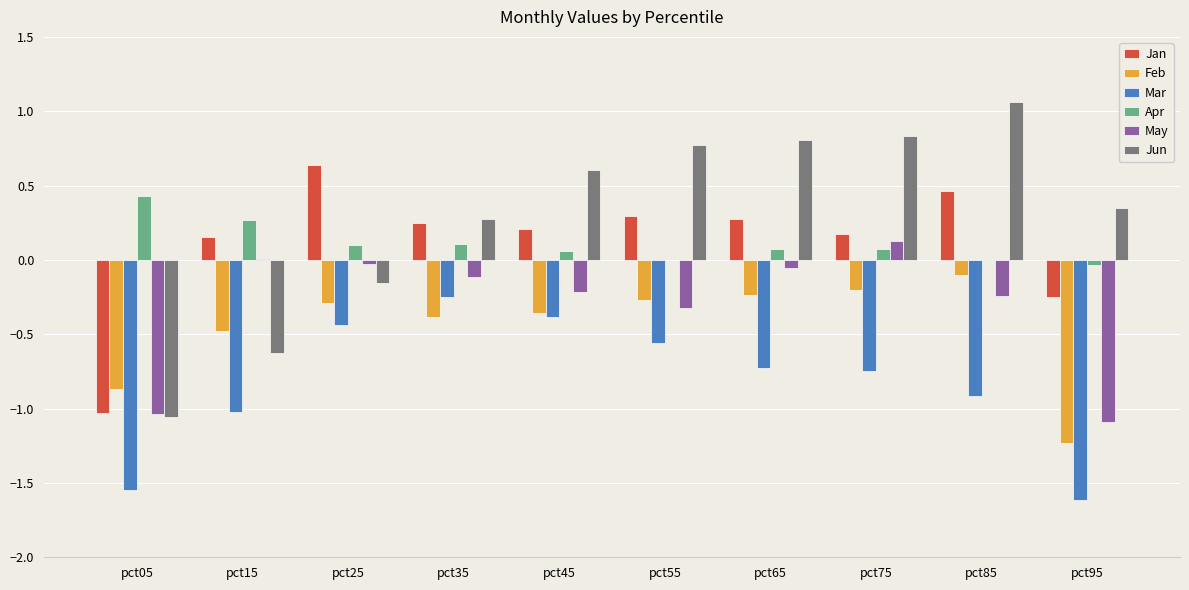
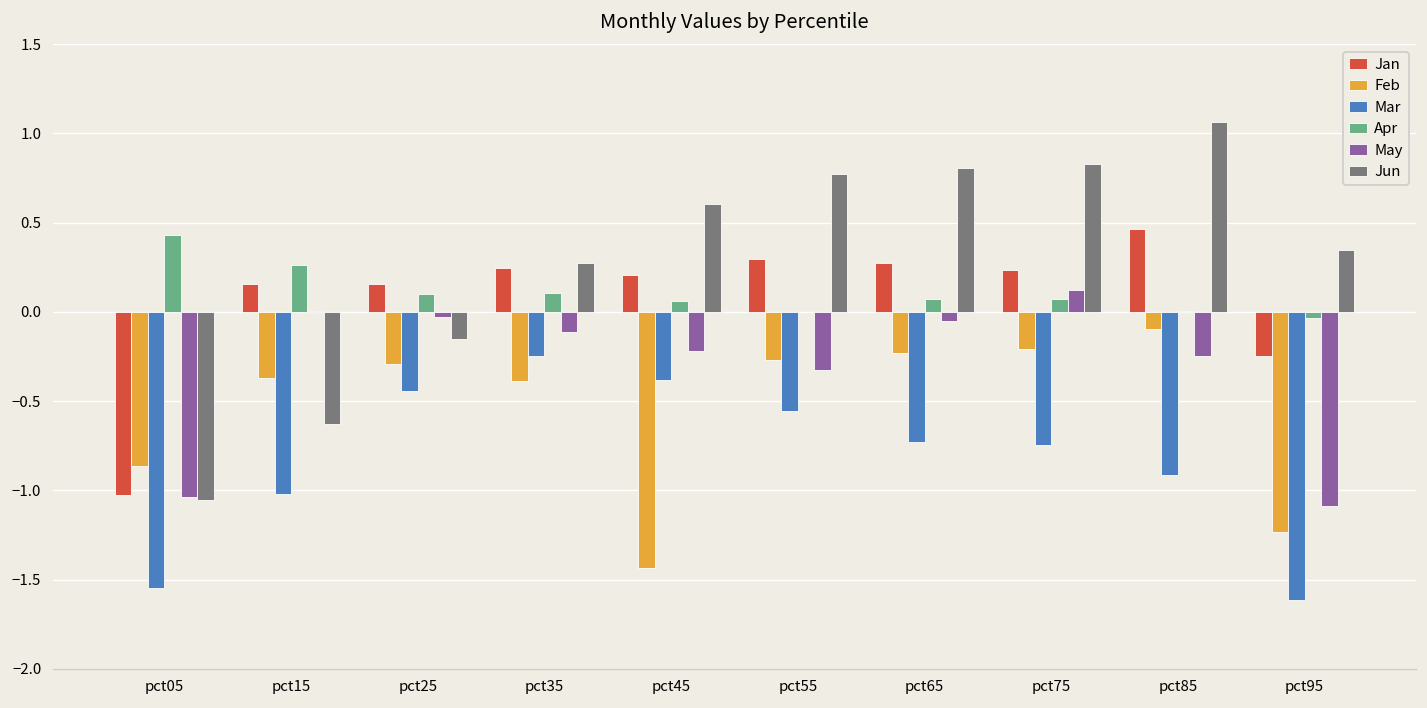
Feb, pct15: -0.48 -> -0.37
Jan, pct25: 0.64 -> 0.15
Feb, pct45: -0.36 -> -1.44
Jan, pct75: 0.18 -> 0.23
